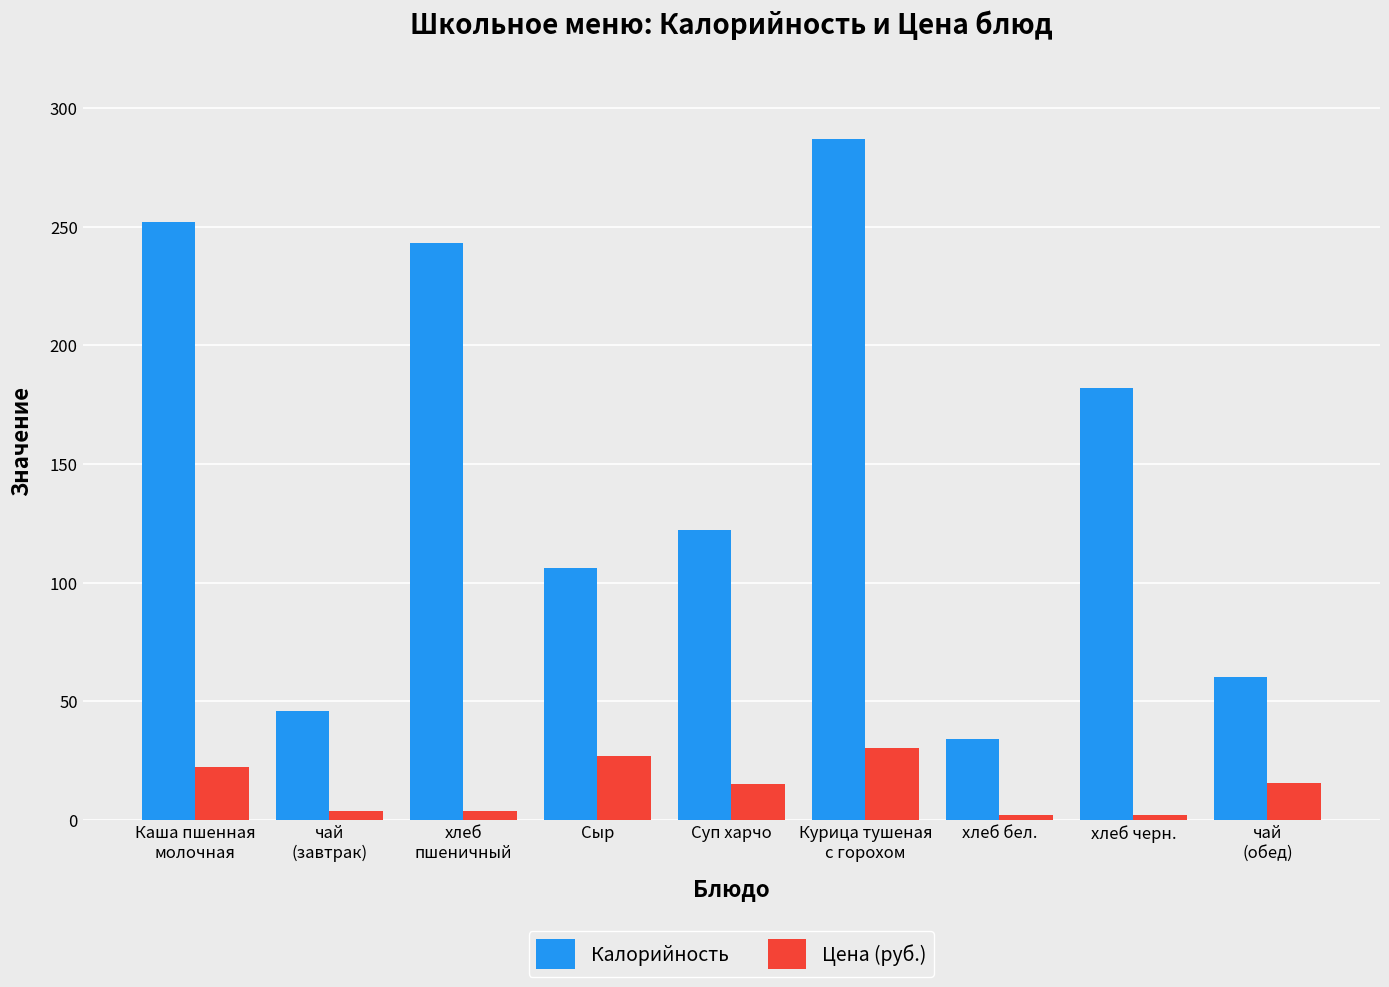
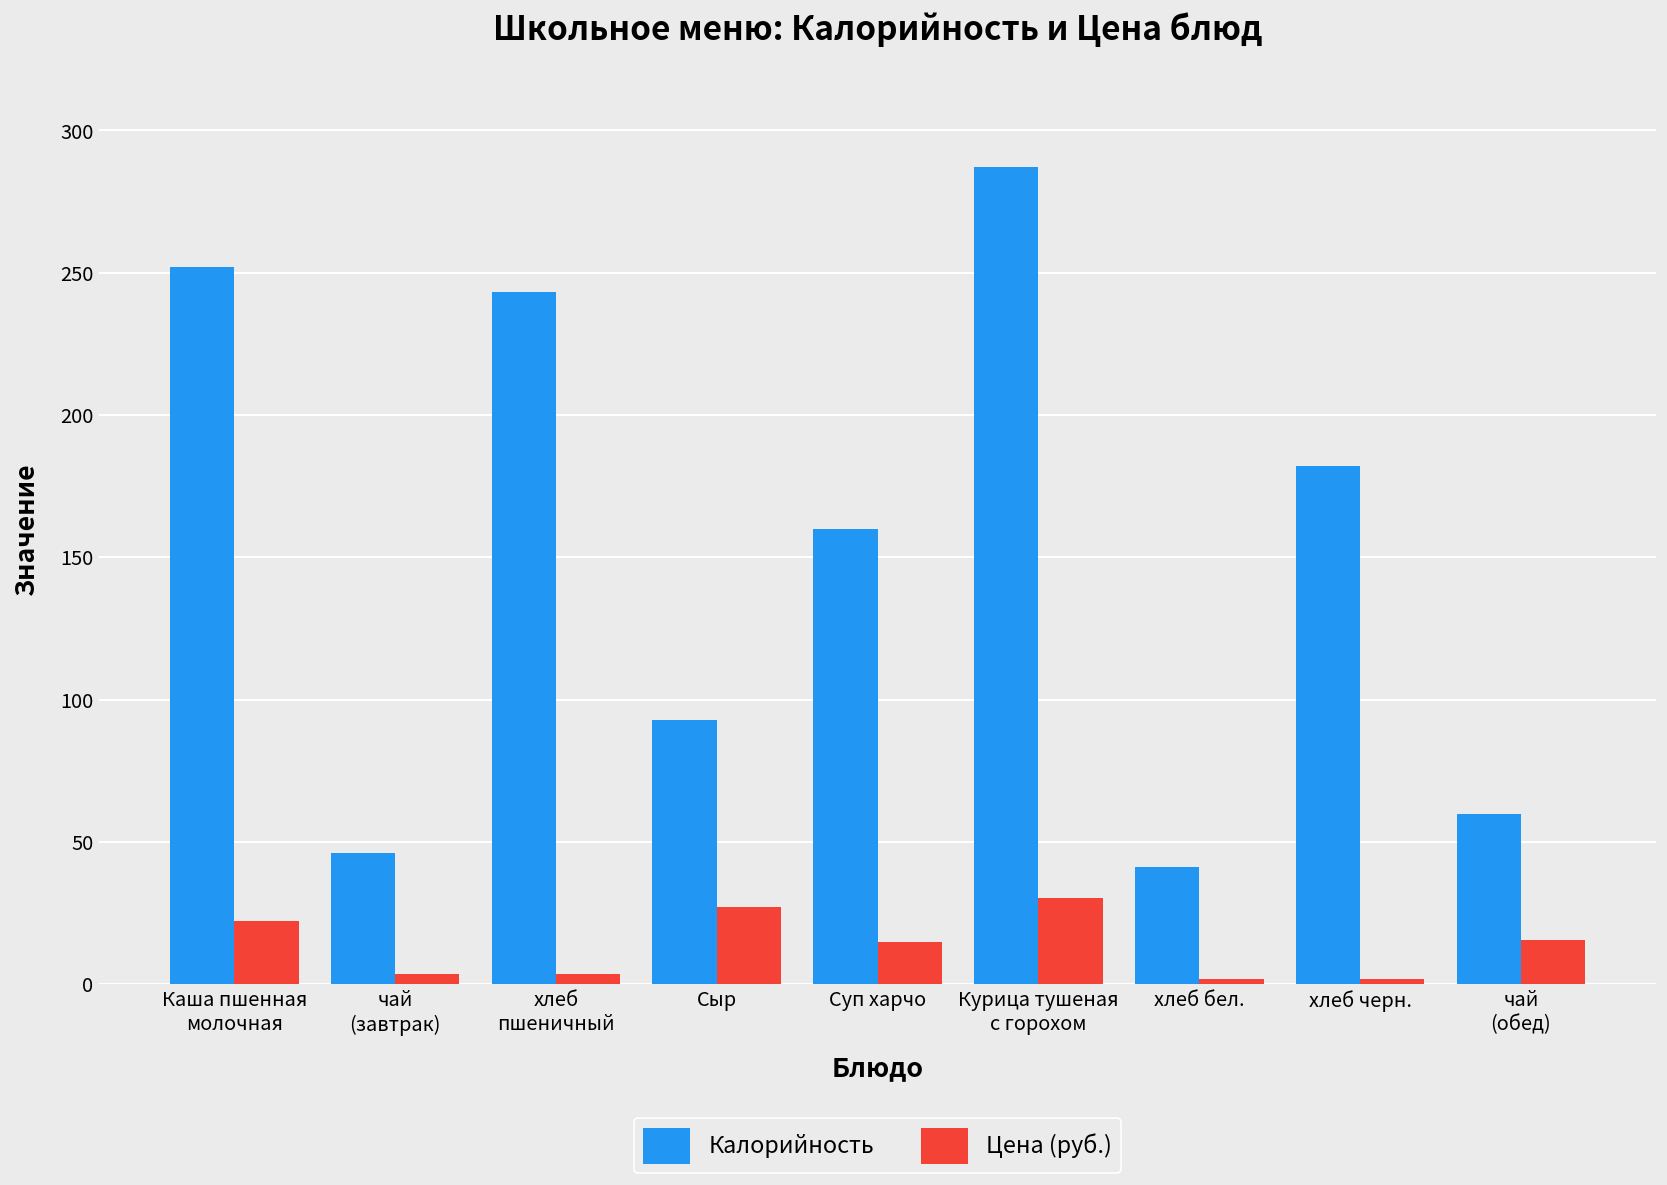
Калорийность, Сыр: 106 -> 93
Калорийность, Суп харчо: 122 -> 160
Калорийность, хлеб бел.: 34 -> 41
